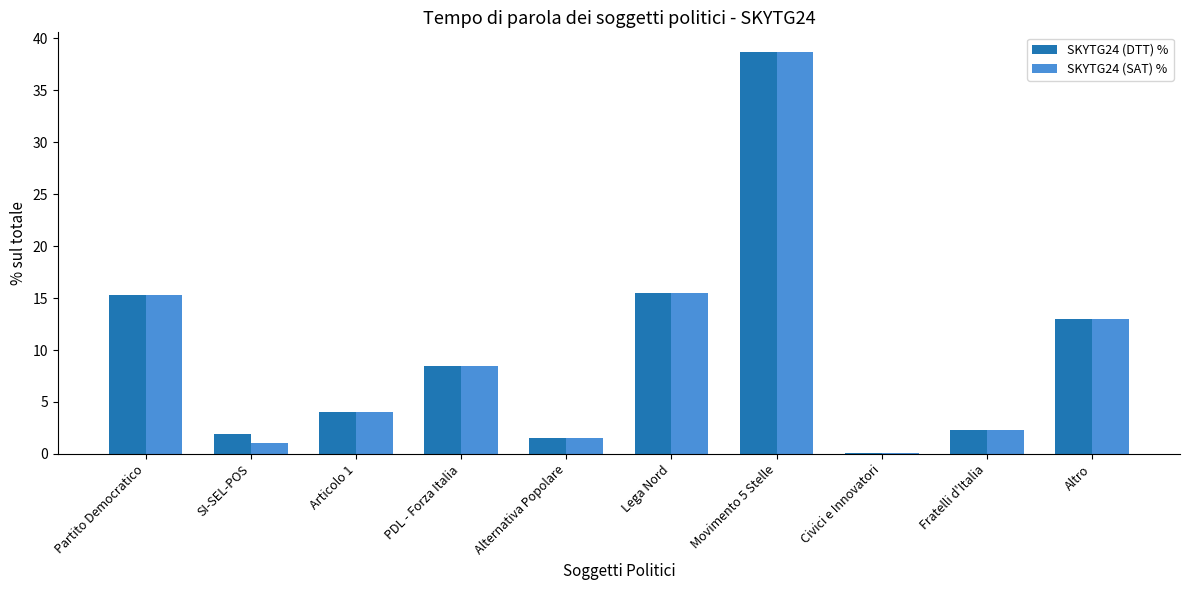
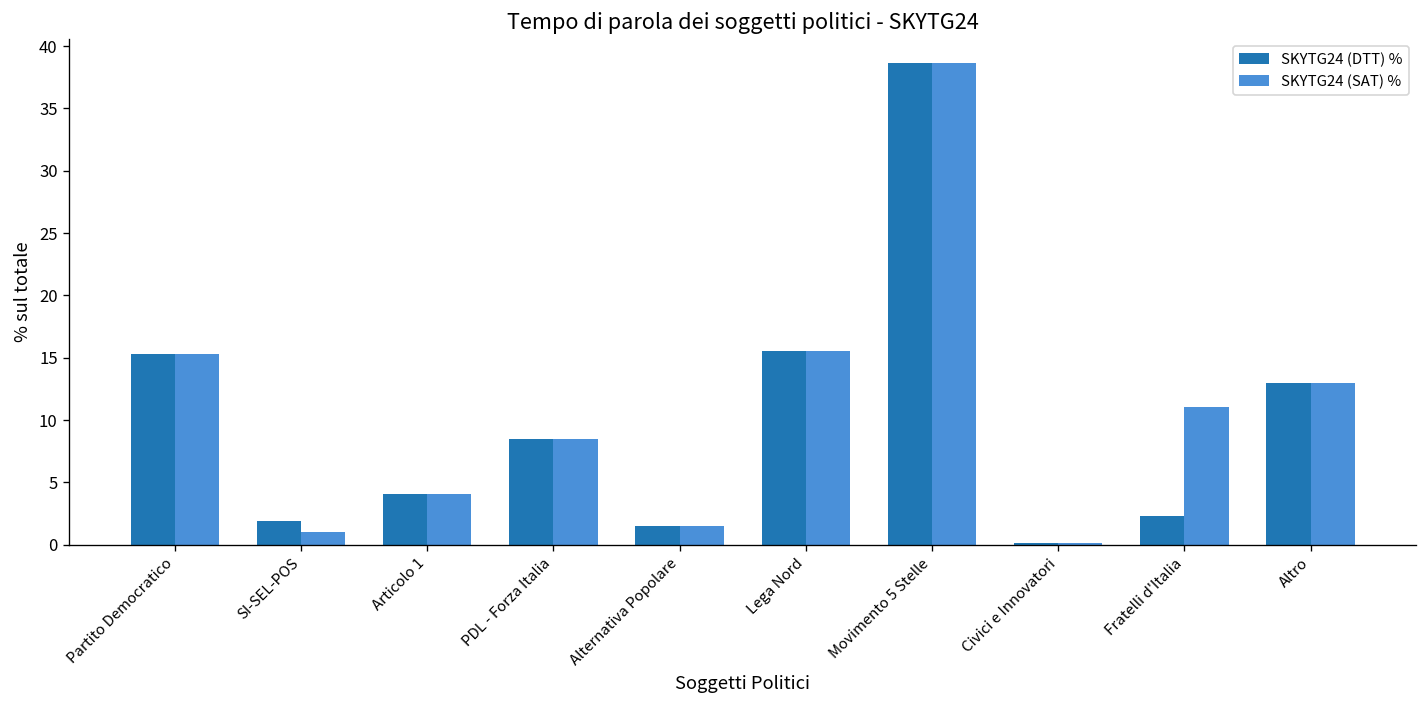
SKYTG24 (SAT) %, Fratelli d'Italia: 2.3 -> 11.0
